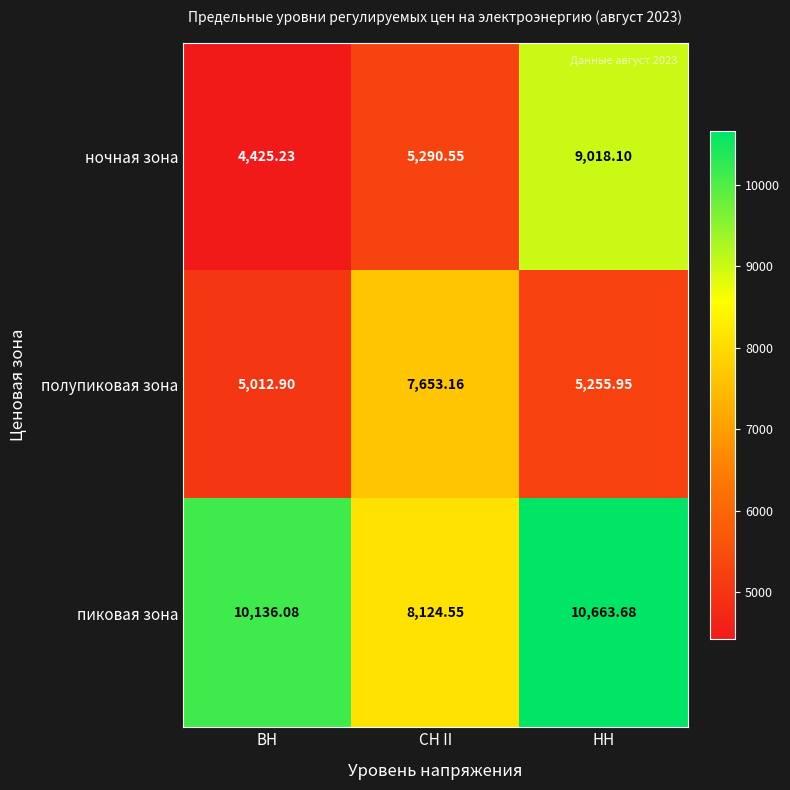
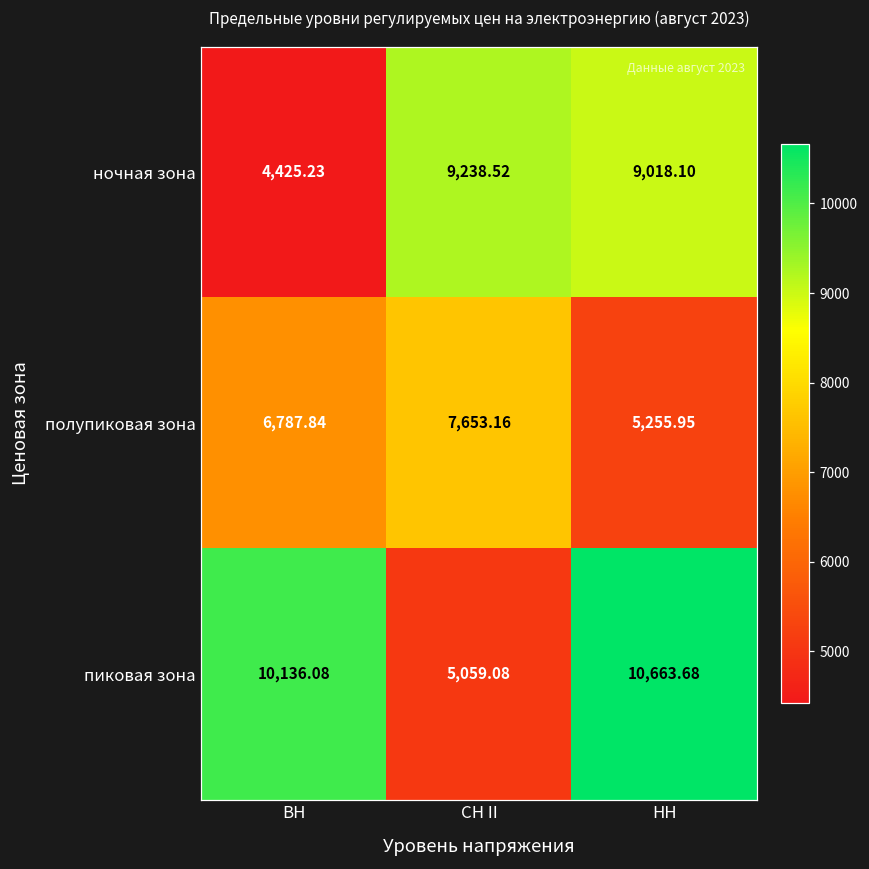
ночная зона, СН II: 5,290.55 -> 9,238.52
полупиковая зона, ВН: 5,012.90 -> 6,787.84
пиковая зона, СН II: 8,124.55 -> 5,059.08
